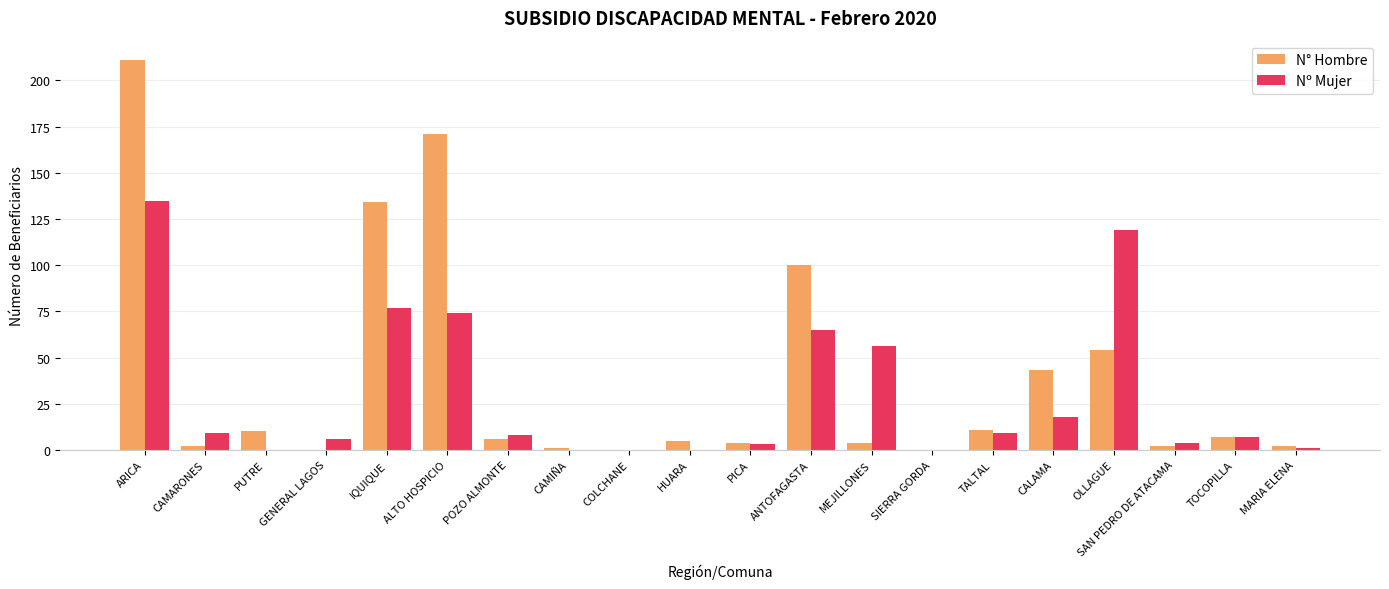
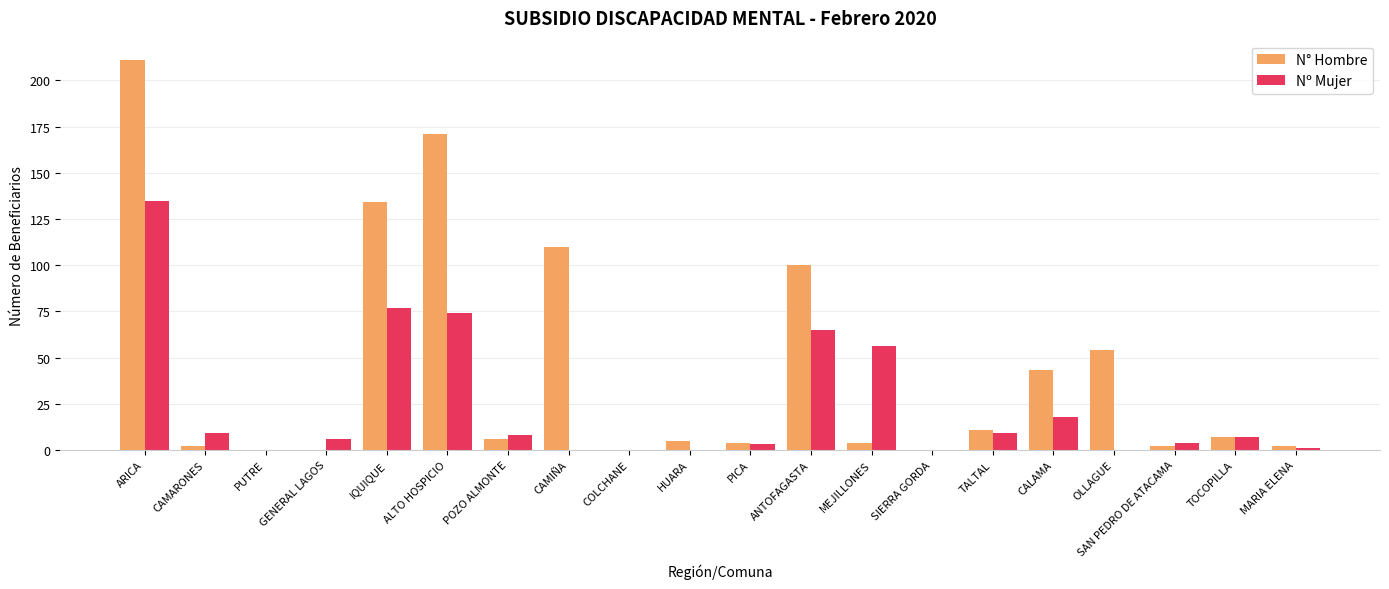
N° Hombre, PUTRE: 10 -> 0
N° Hombre, CAMIÑA: 1 -> 110
Nº Mujer, OLLAGUE: 119 -> 0
